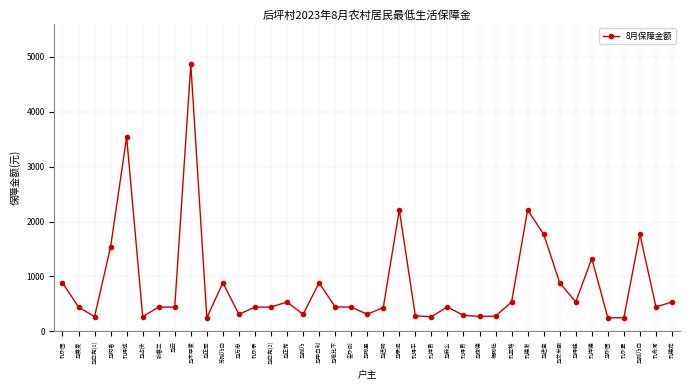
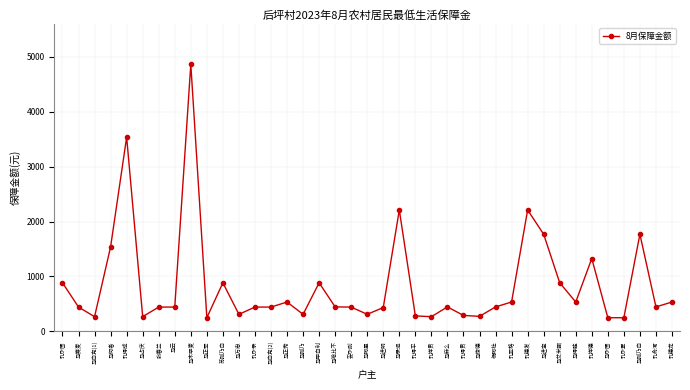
杨阿社: 300 -> 400
